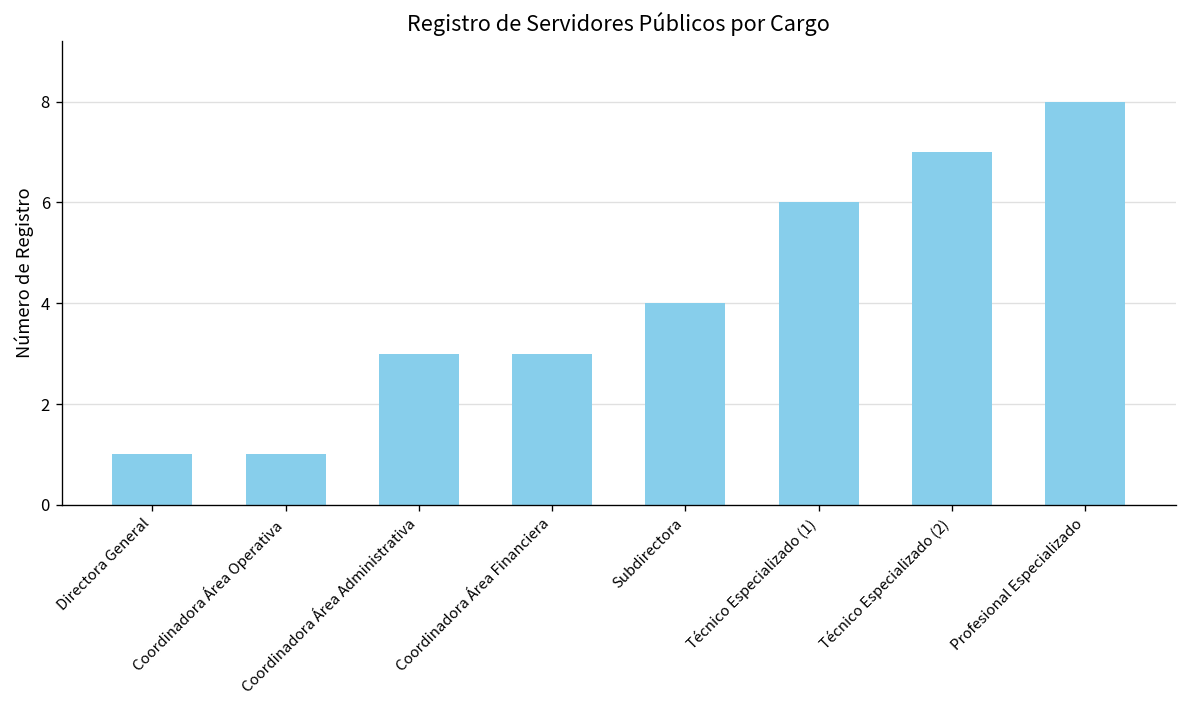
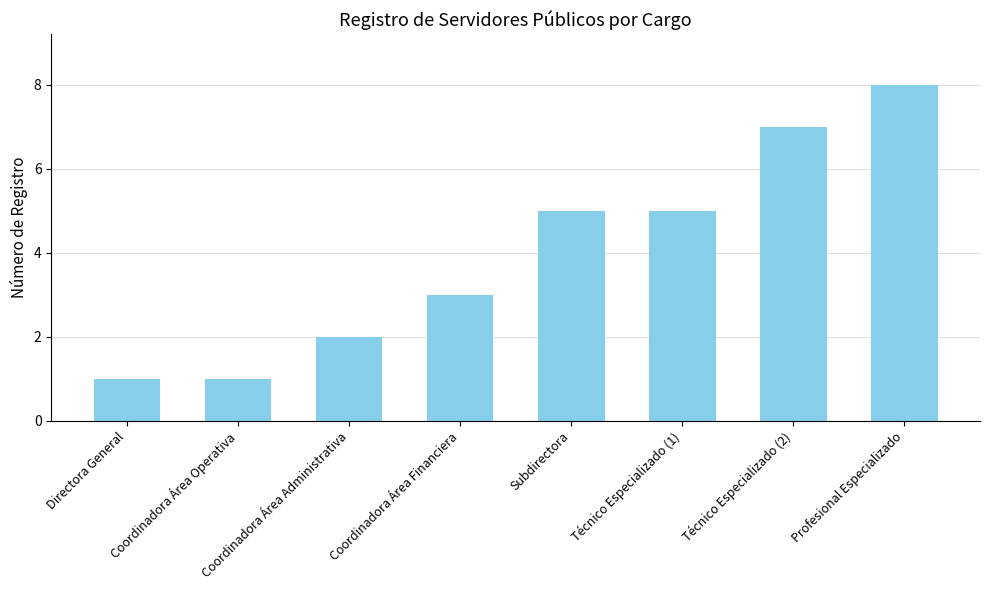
Coordinadora Área Administrativa: 3 -> 2
Subdirectora: 4 -> 5
Técnico Especializado (1): 6 -> 5
